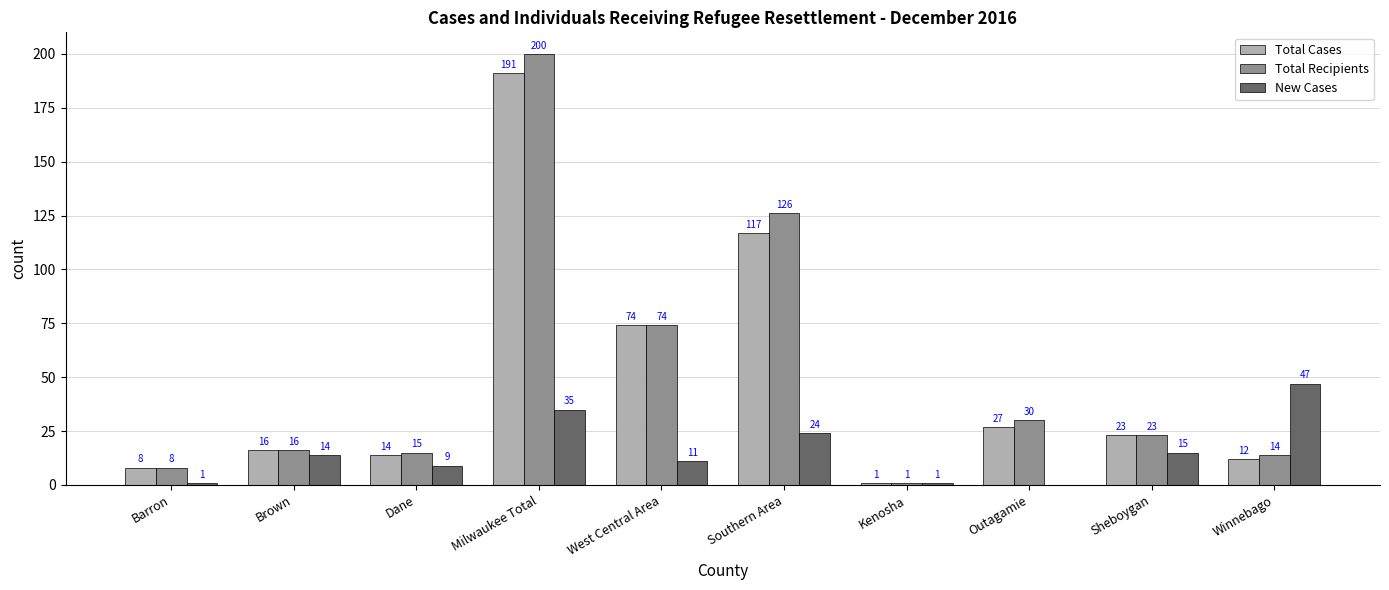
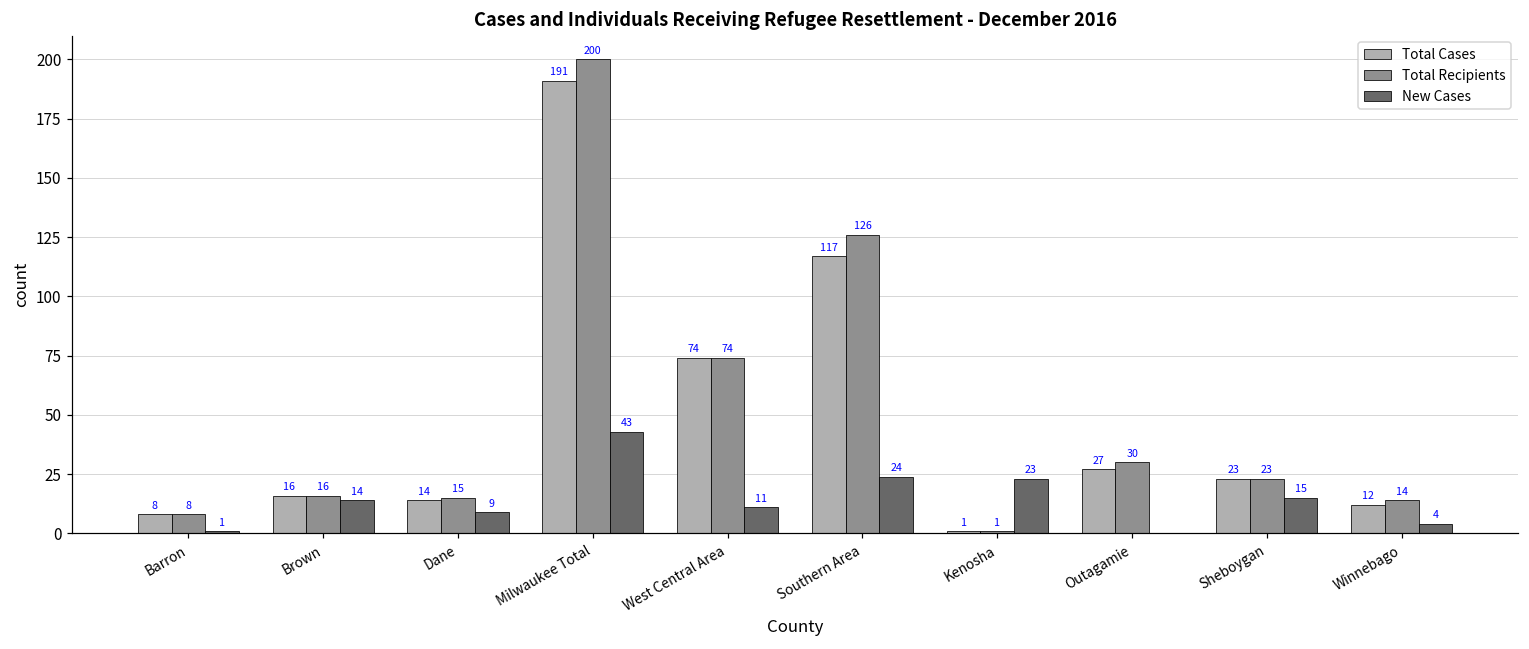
New Cases, Milwaukee Total: 35 -> 43
New Cases, Kenosha: 1 -> 23
New Cases, Winnebago: 47 -> 4
